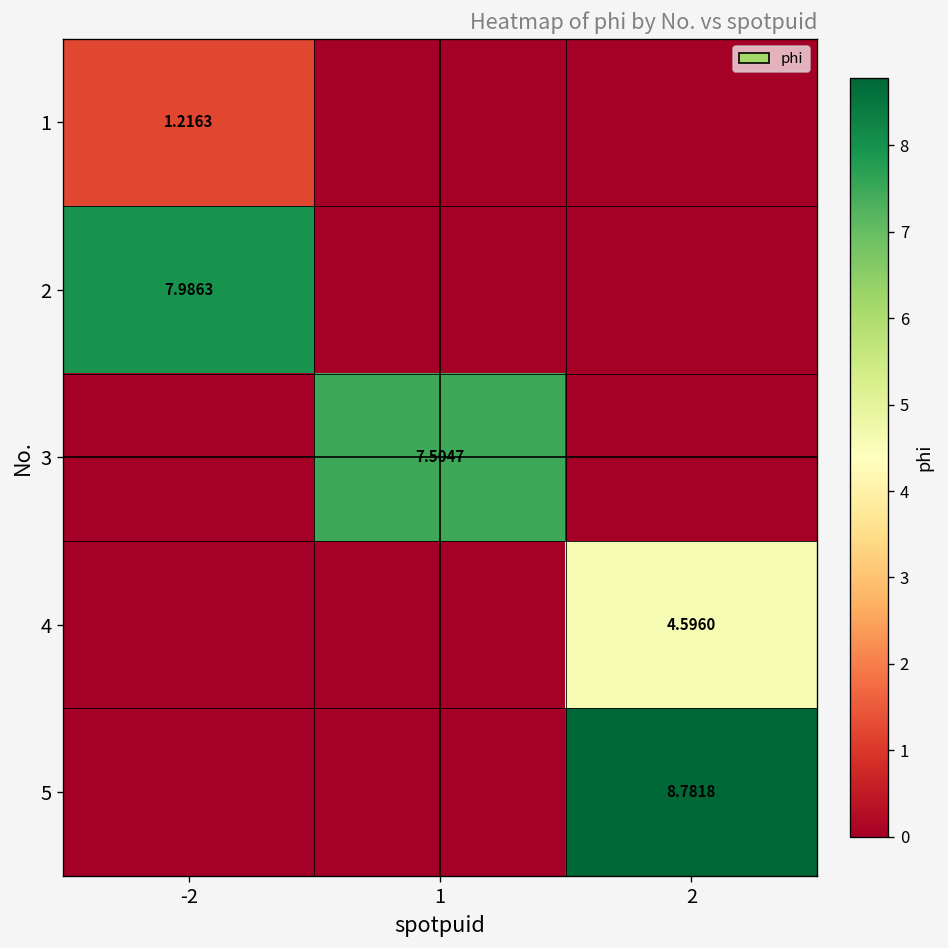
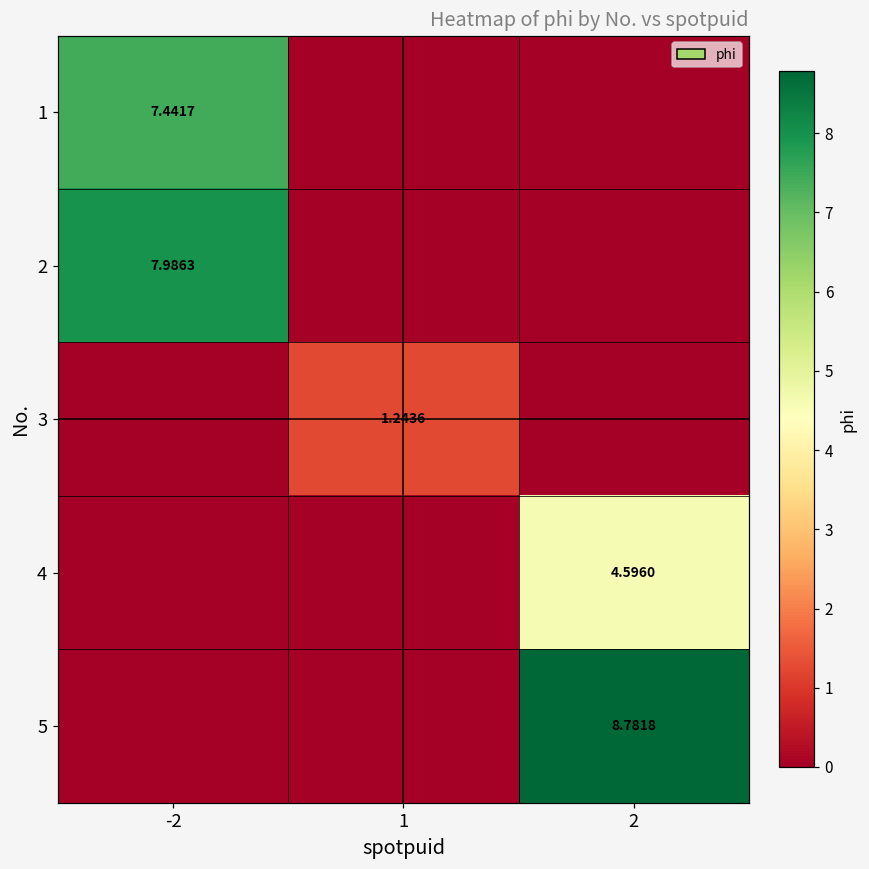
1, -2: 1.2163 -> 7.4417
3, 1: 7.5047 -> 1.2436
